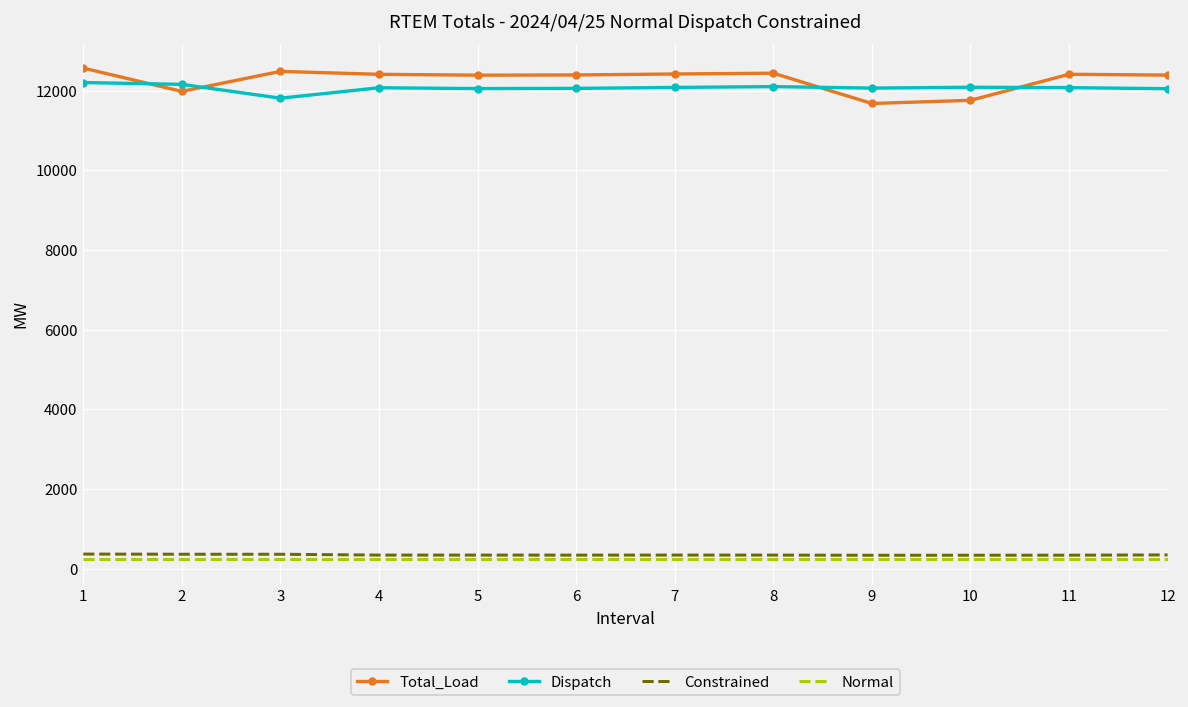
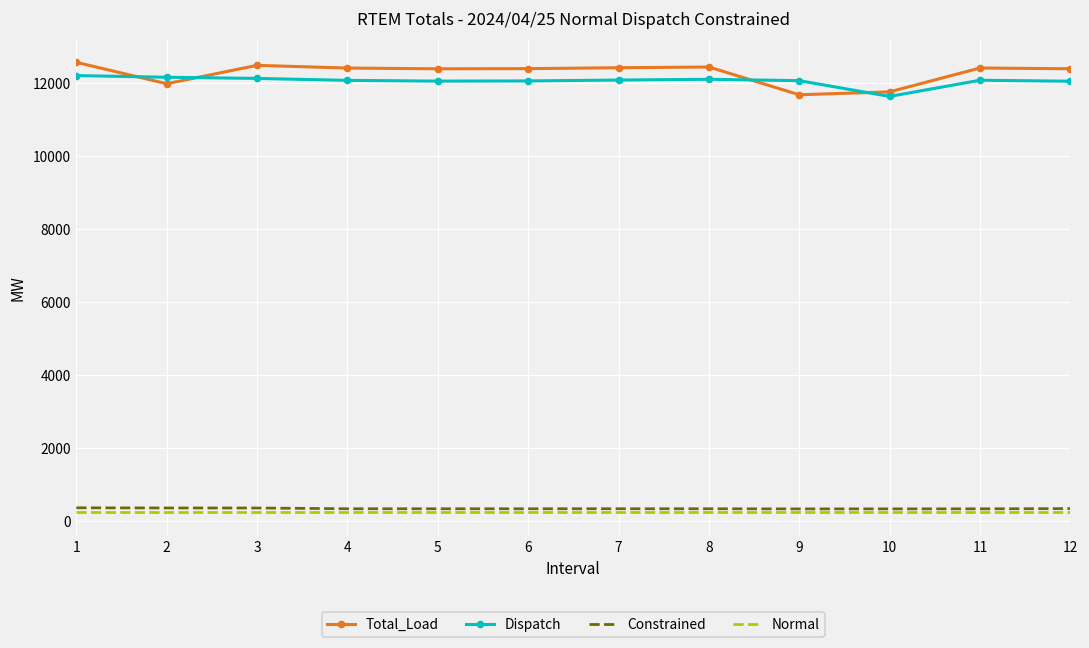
Dispatch, 3: 11800 -> 12100
Dispatch, 10: 12100 -> 11600
